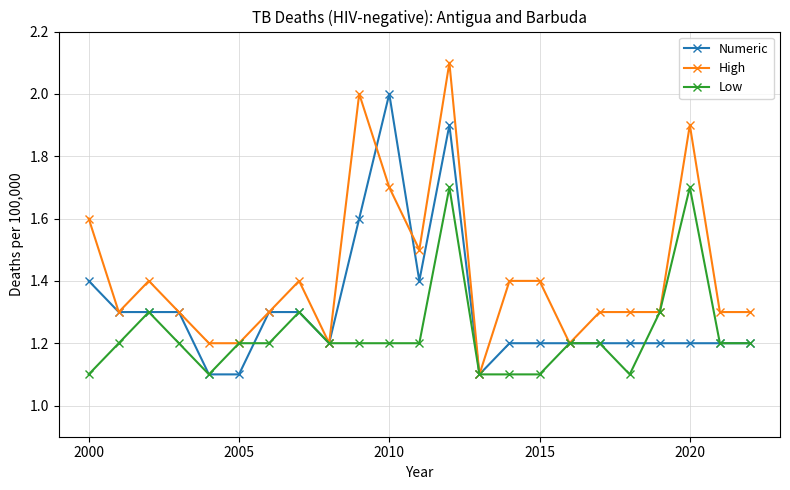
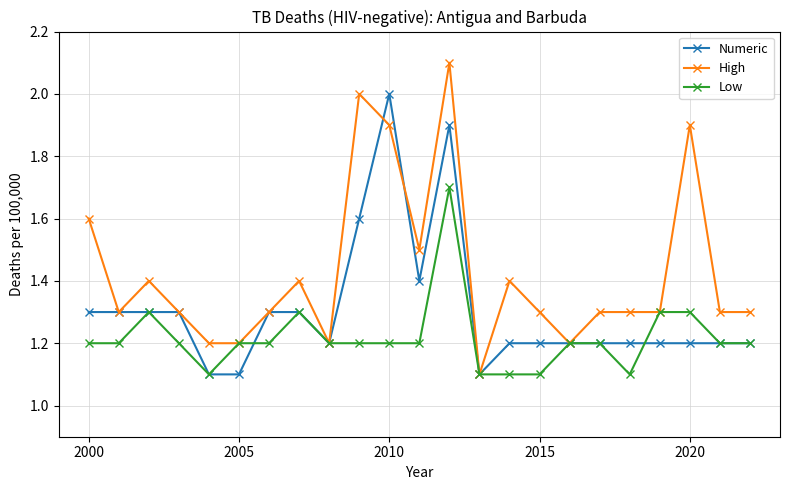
Numeric, 2000: 1.4 -> 1.3
Low, 2000: 1.1 -> 1.2
High, 2010: 1.7 -> 1.9
High, 2015: 1.4 -> 1.3
Low, 2020: 1.7 -> 1.3
